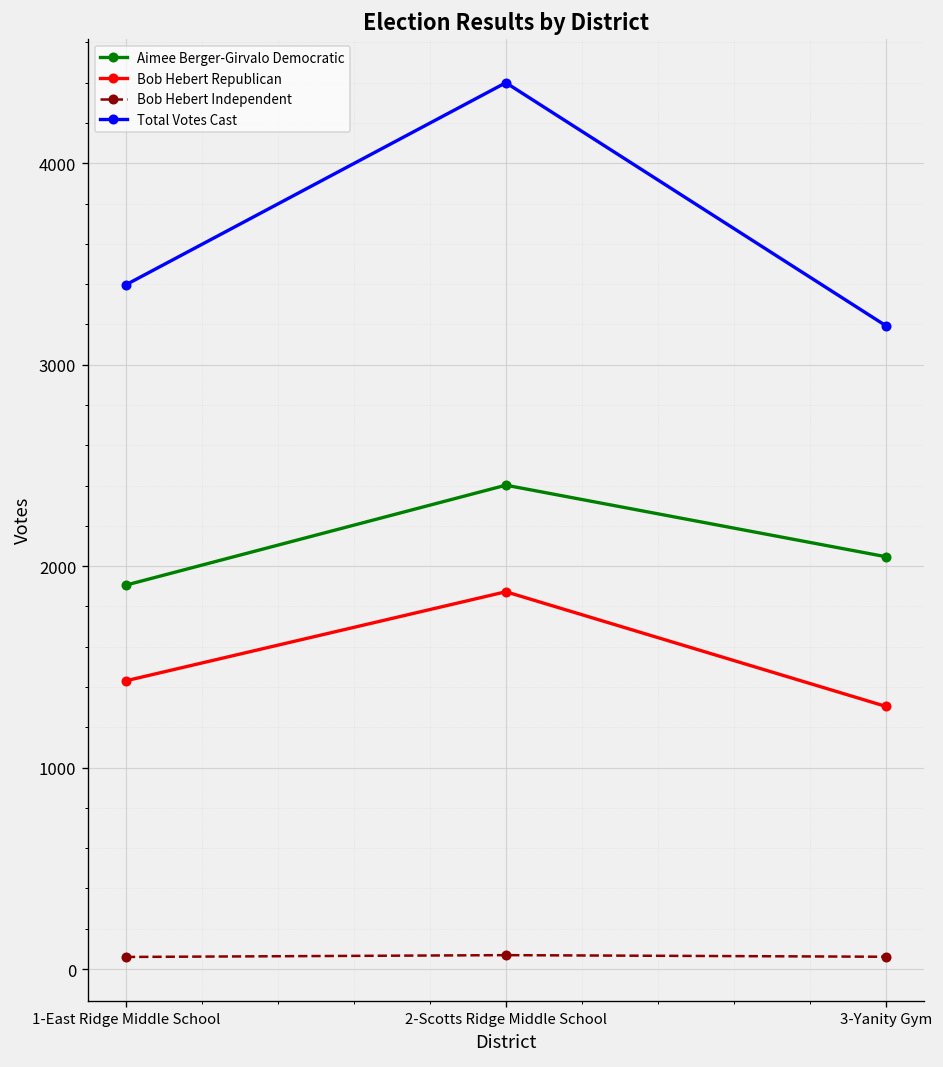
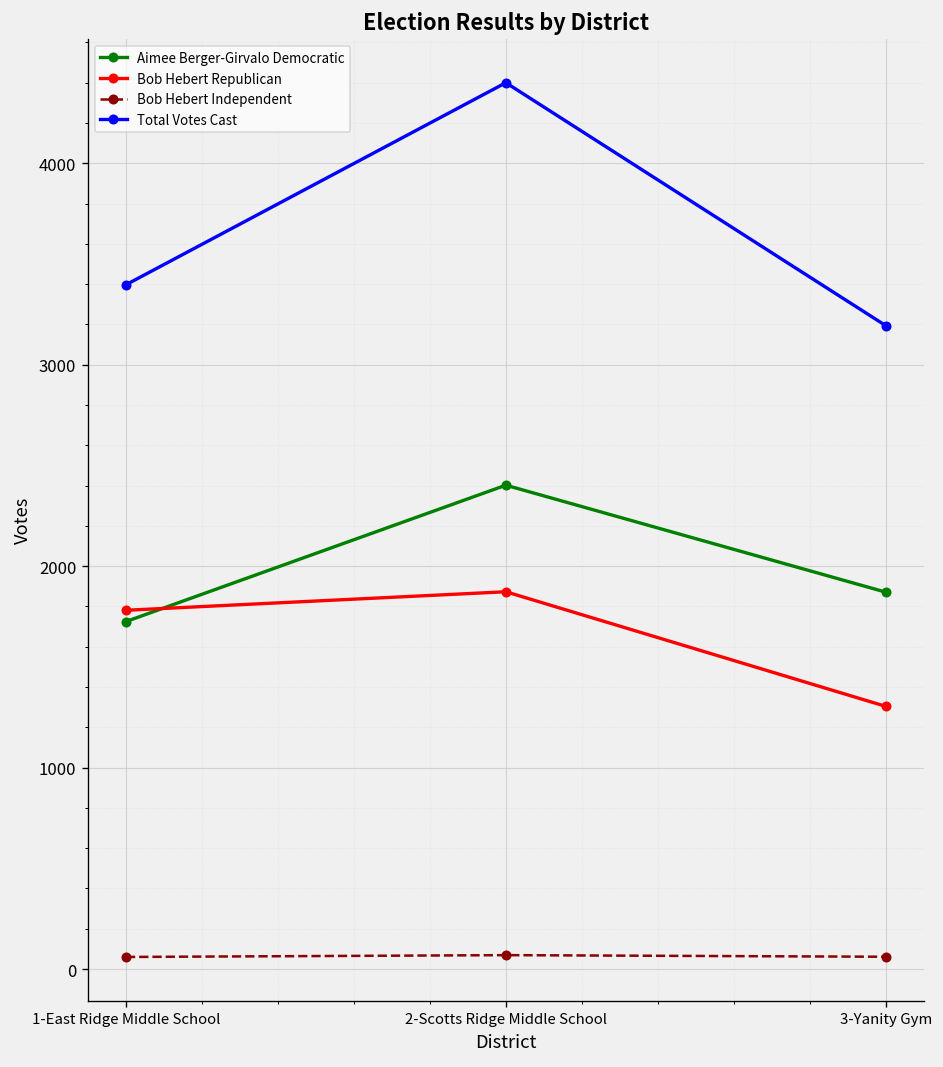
Aimee Berger-Girvalo Democratic, 1-East Ridge Middle School: 1910 -> 1730
Bob Hebert Republican, 1-East Ridge Middle School: 1430 -> 1780
Aimee Berger-Girvalo Democratic, 3-Yanity Gym: 2050 -> 1870
